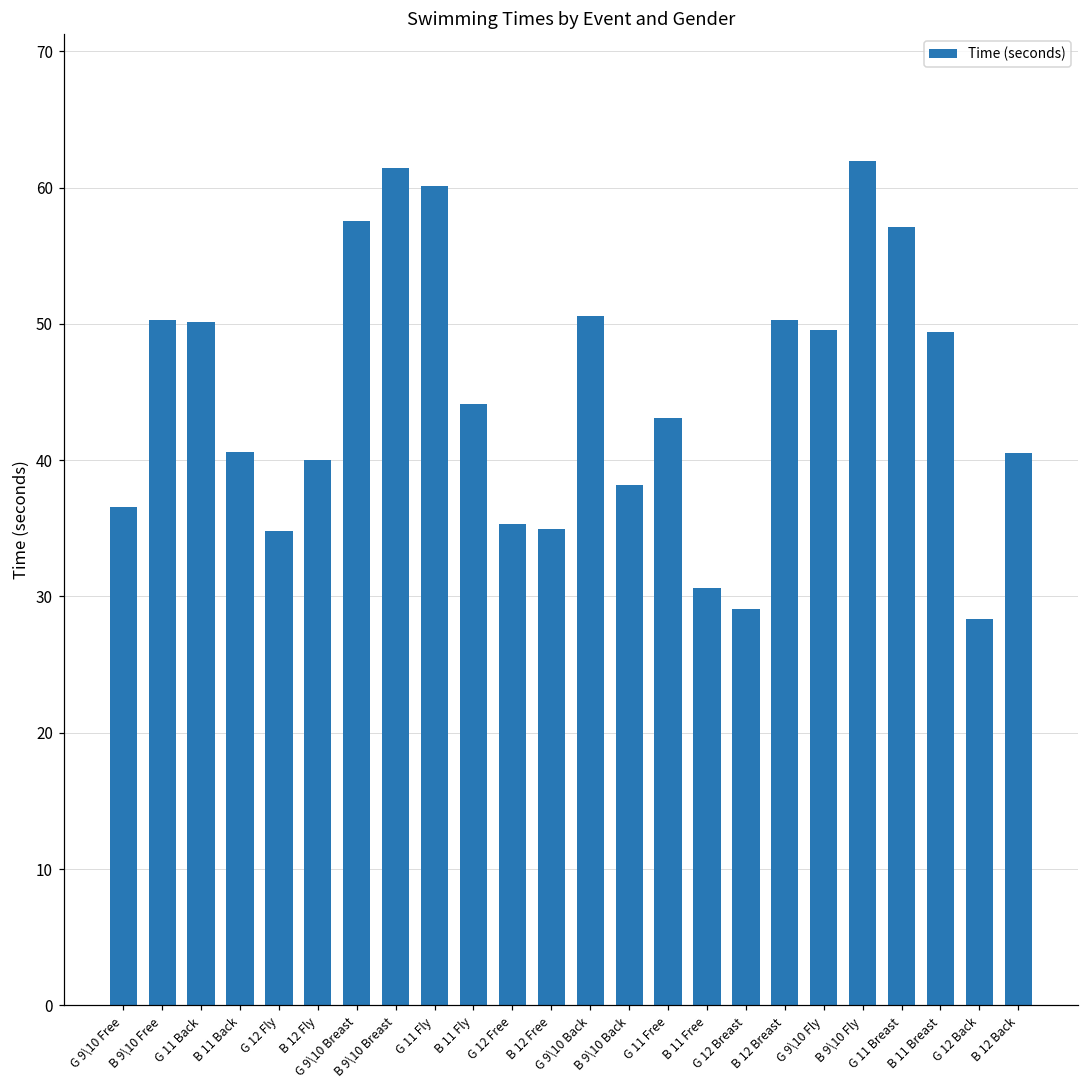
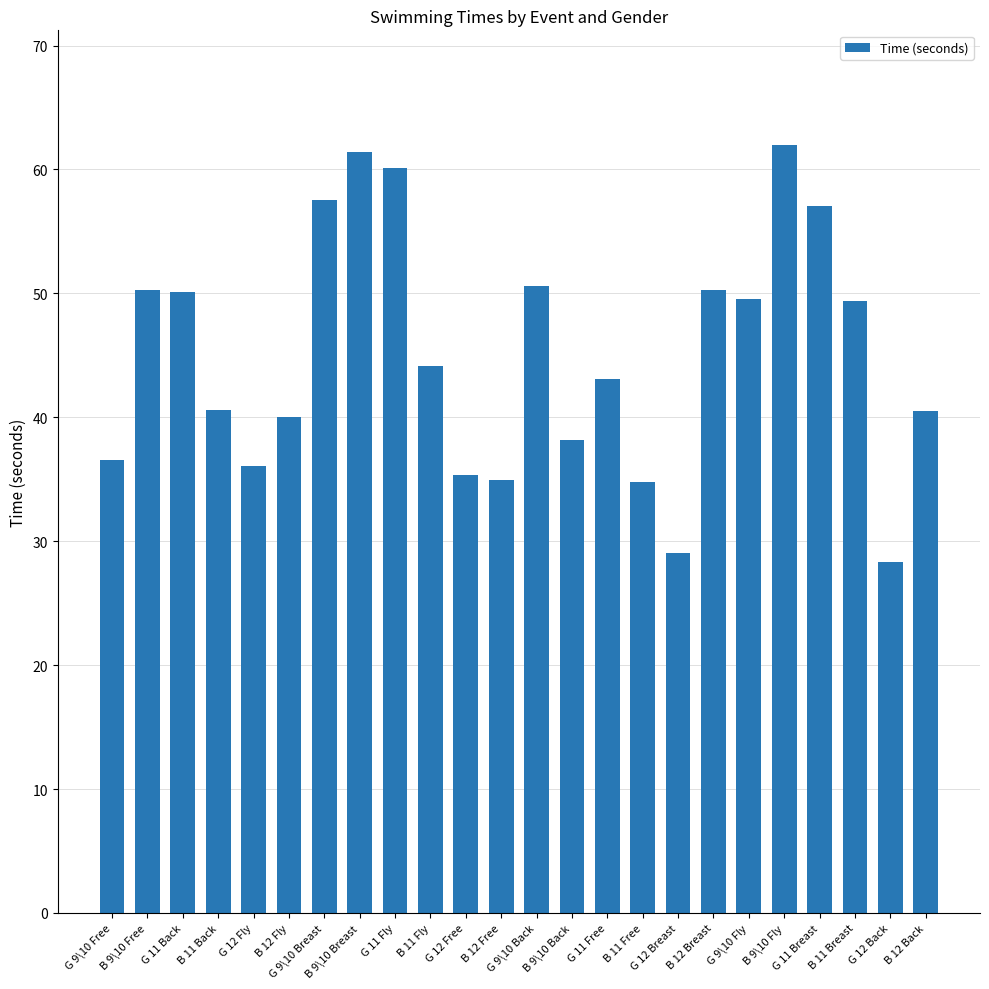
G 12 Fly: 34.8 -> 36.1
B 11 Free: 30.6 -> 34.8
